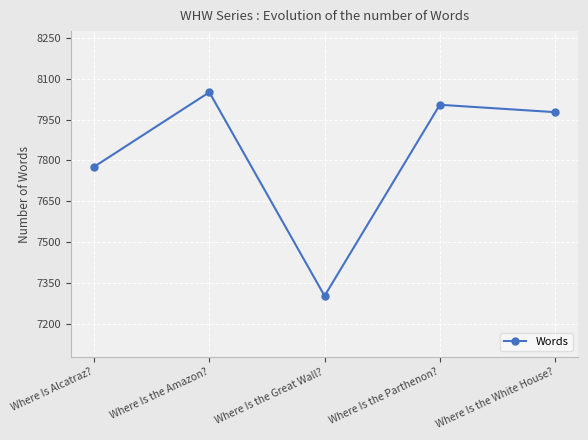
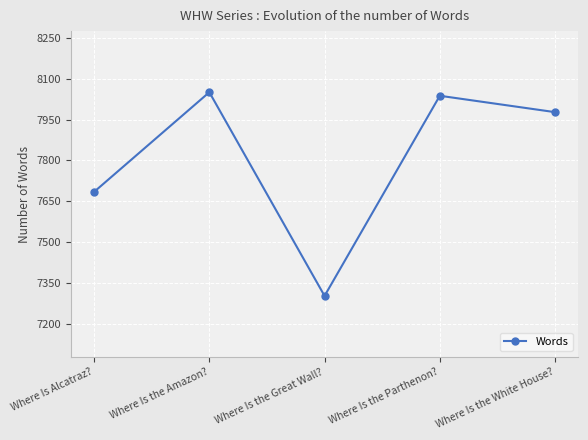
Where Is Alcatraz?: 7780 -> 7690
Where Is the Parthenon?: 8000 -> 8040
